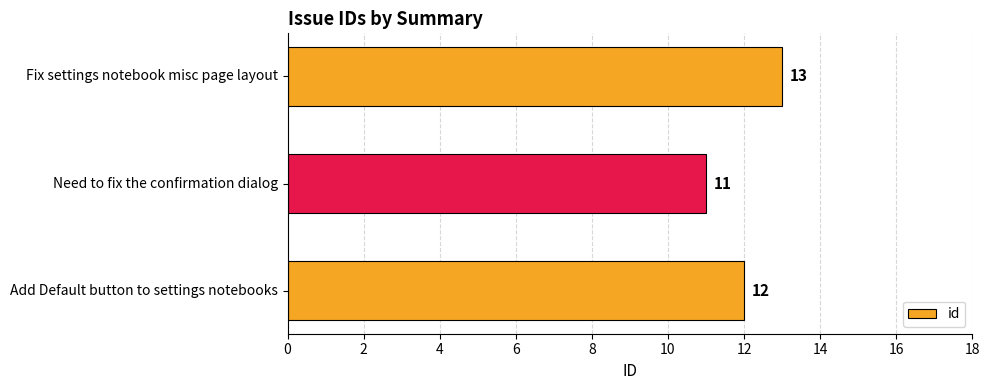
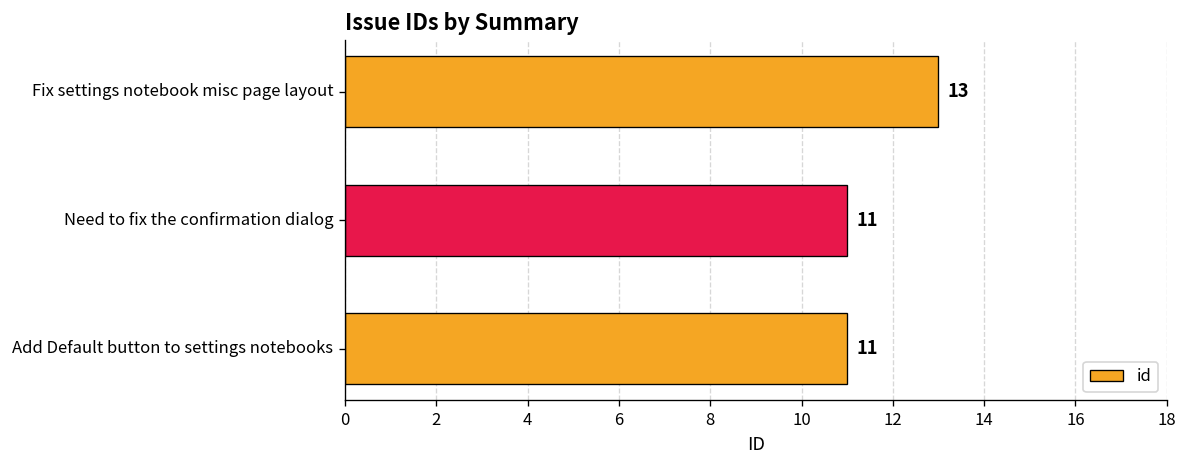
Add Default button to settings notebooks: 12 -> 11
